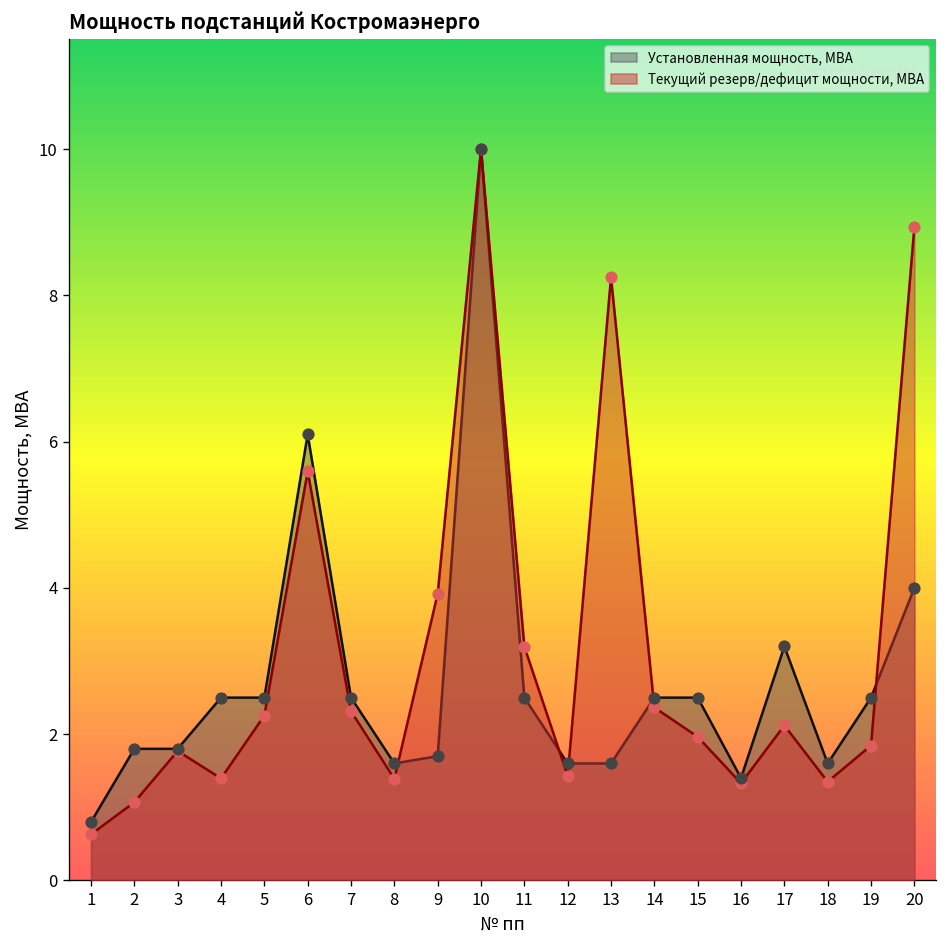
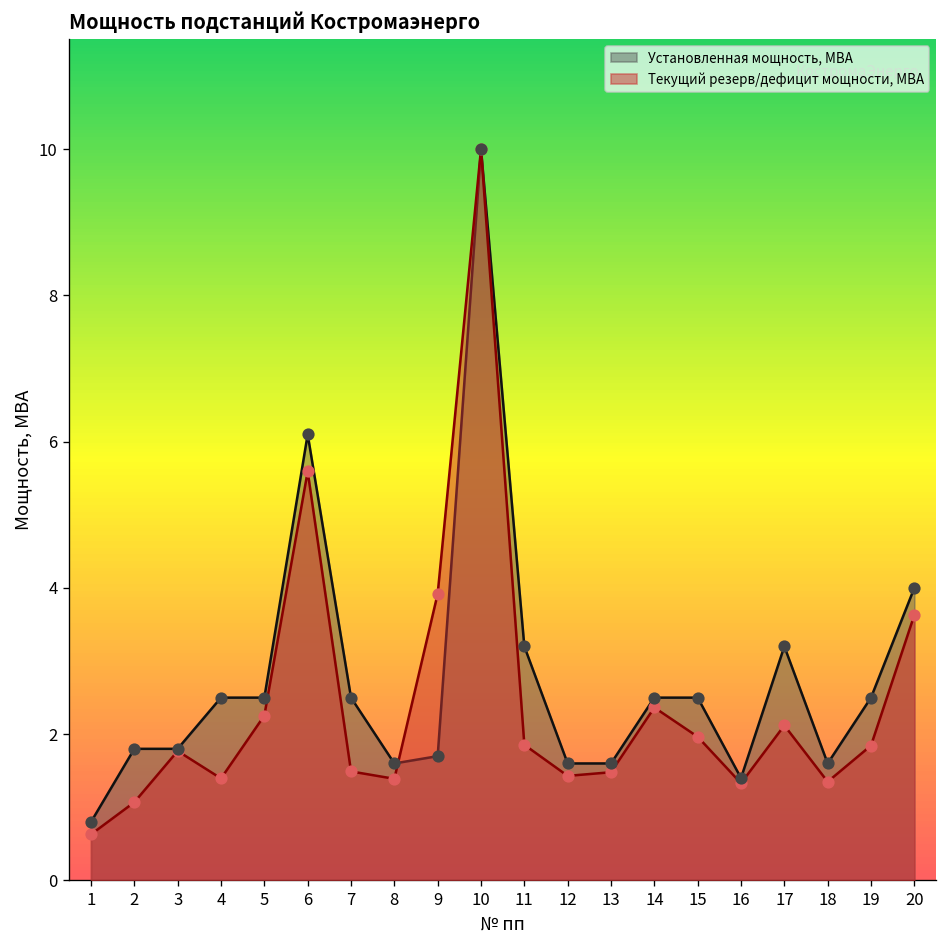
Текущий резерв/дефицит мощности, МВА, 7: 2.3 -> 1.5
Установленная мощность, МВА, 11: 2.5 -> 3.2
Текущий резерв/дефицит мощности, МВА, 11: 3.2 -> 1.9
Текущий резерв/дефицит мощности, МВА, 13: 8.3 -> 1.5
Текущий резерв/дефицит мощности, МВА, 20: 8.9 -> 3.6
